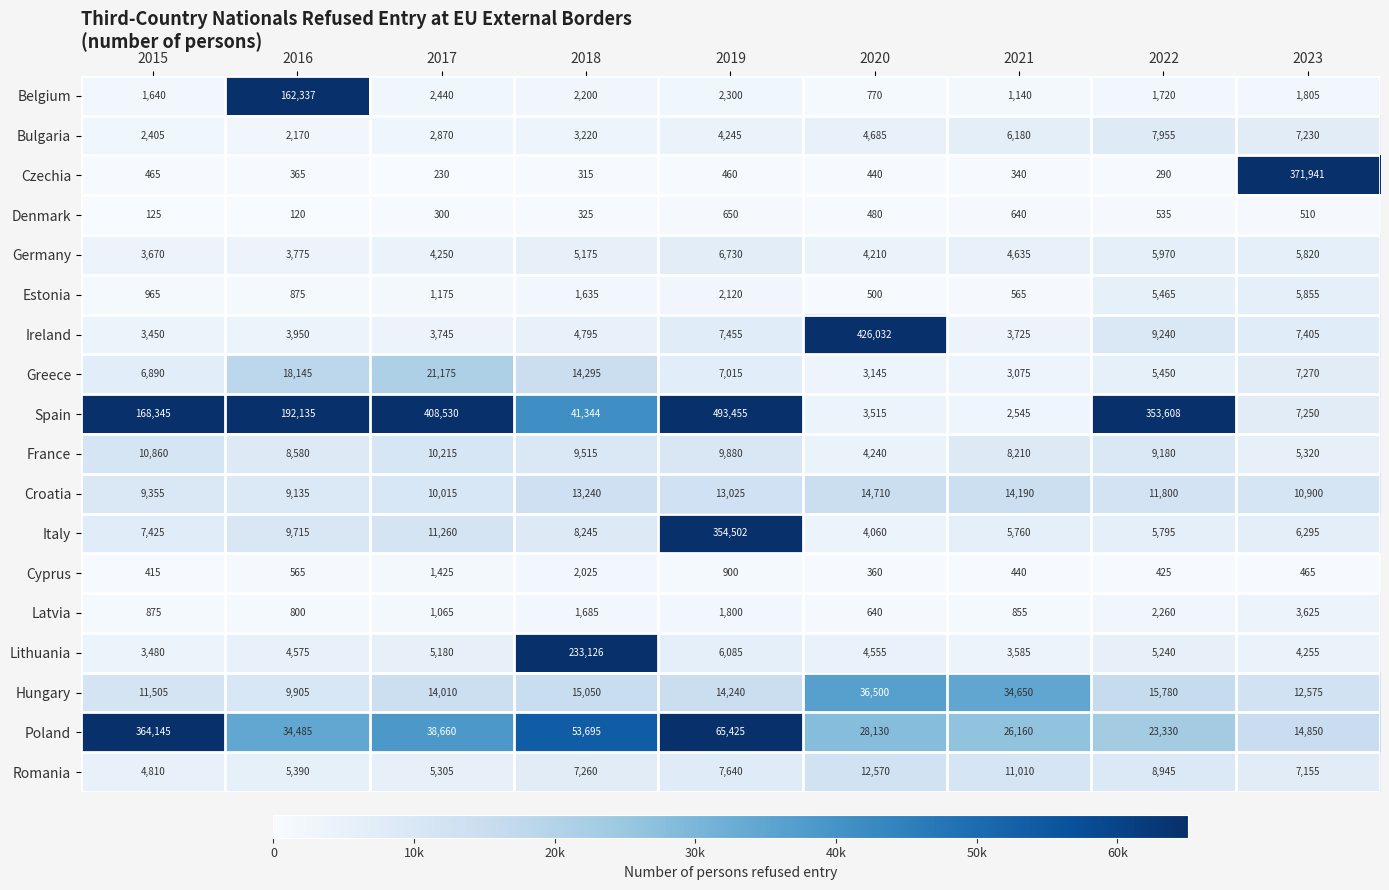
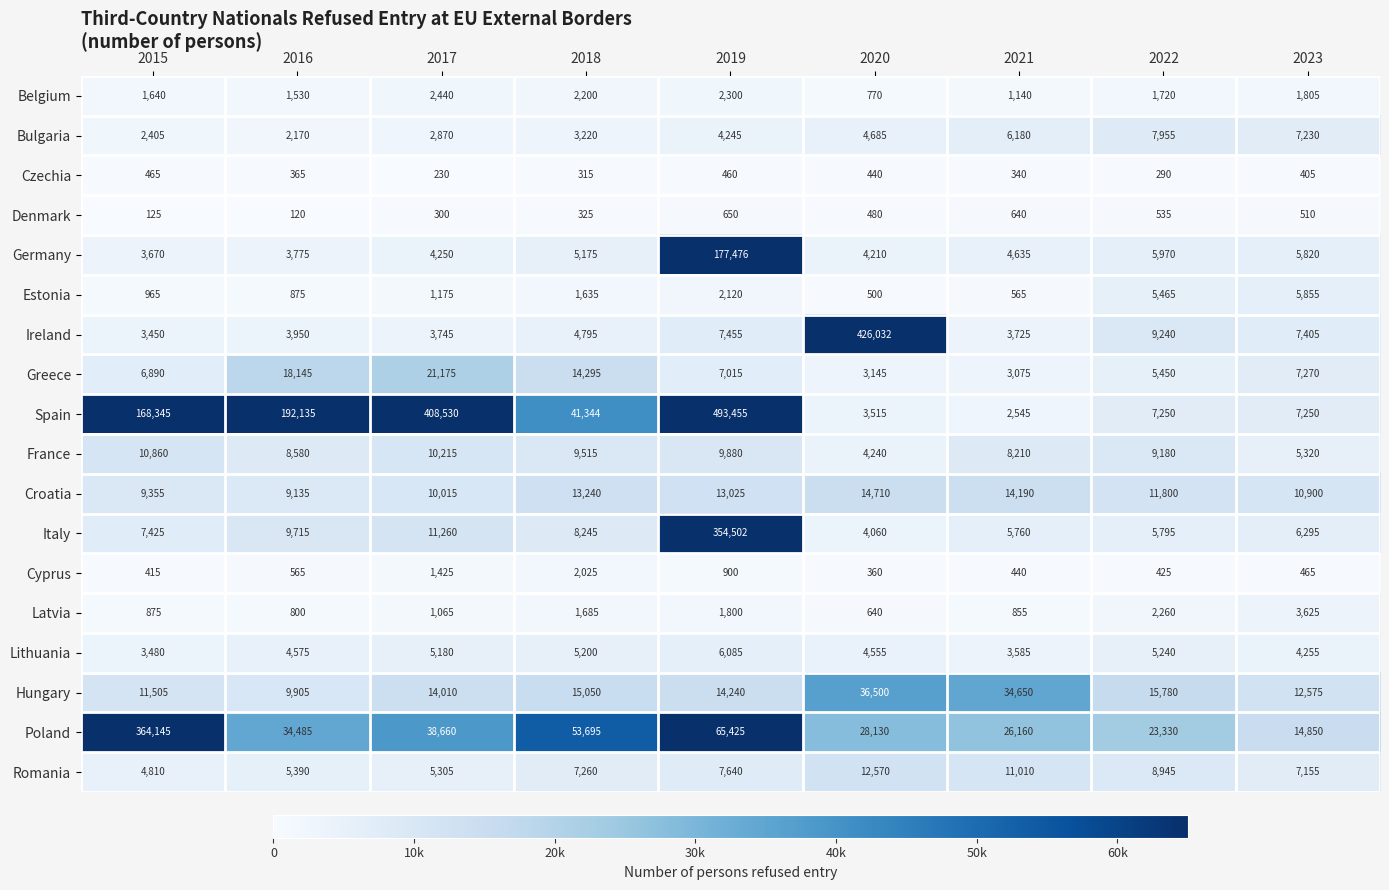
Belgium, 2016: 162,337 -> 1,530
Czechia, 2023: 371,941 -> 405
Germany, 2019: 6,730 -> 177,476
Spain, 2022: 353,608 -> 7,250
Lithuania, 2018: 233,126 -> 5,200
